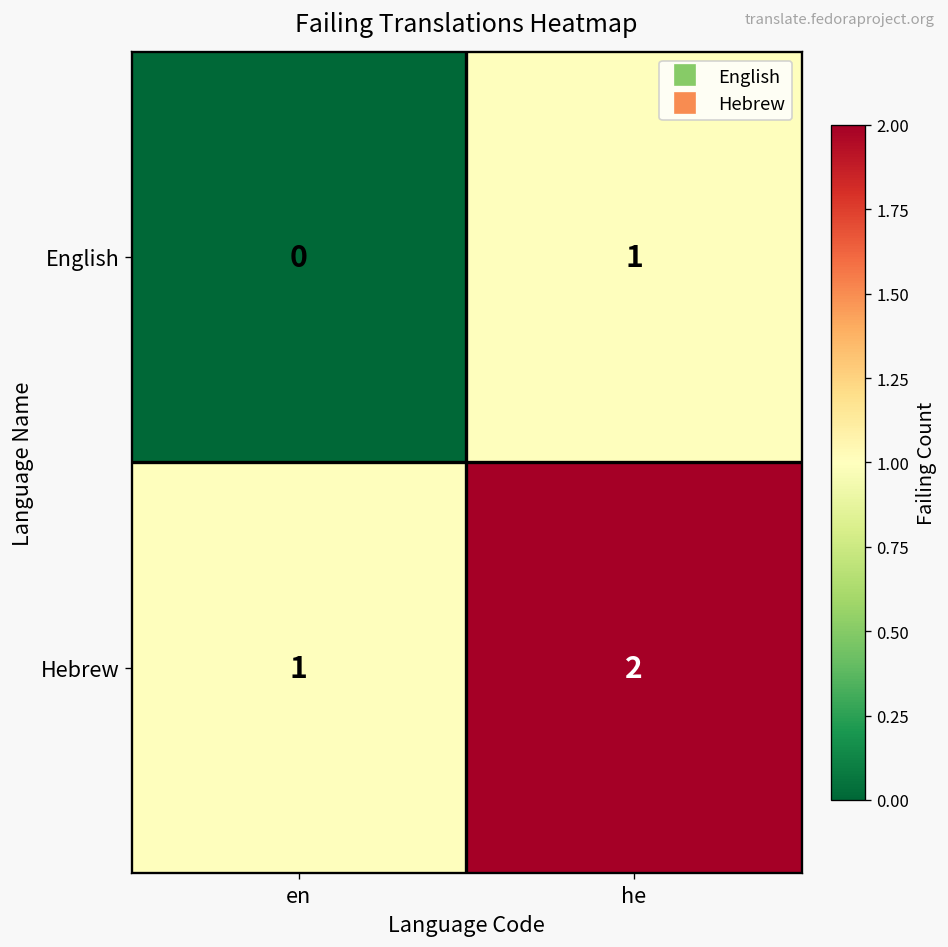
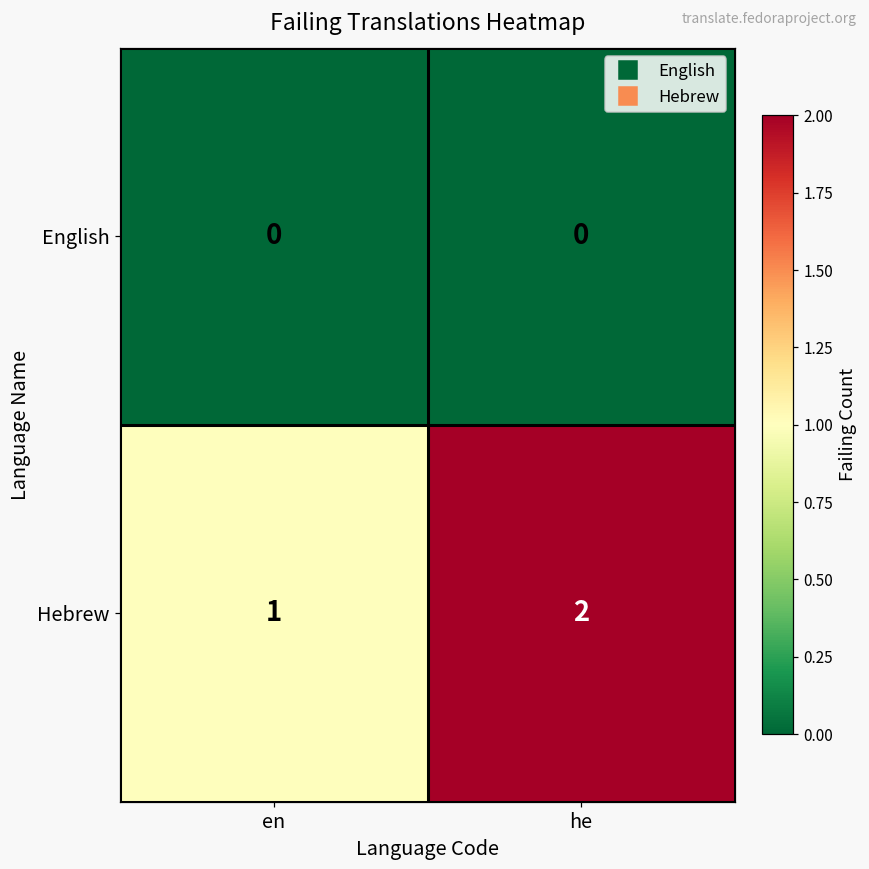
English, he: 1 -> 0
